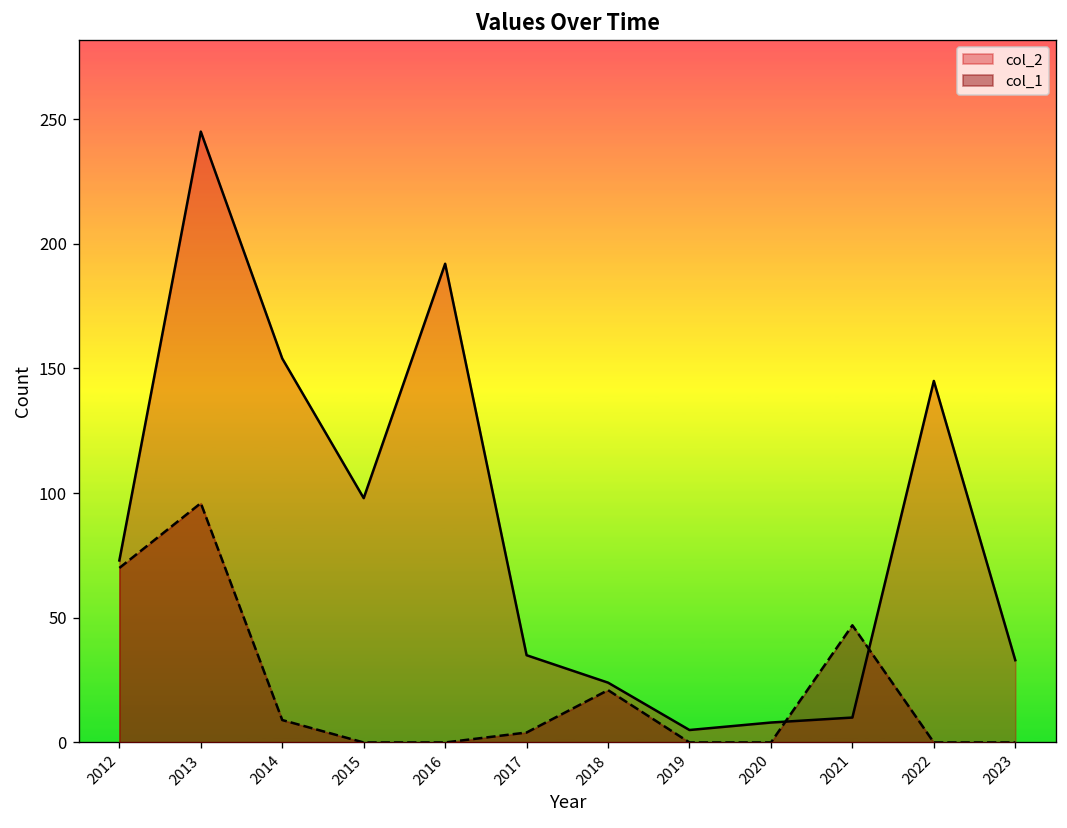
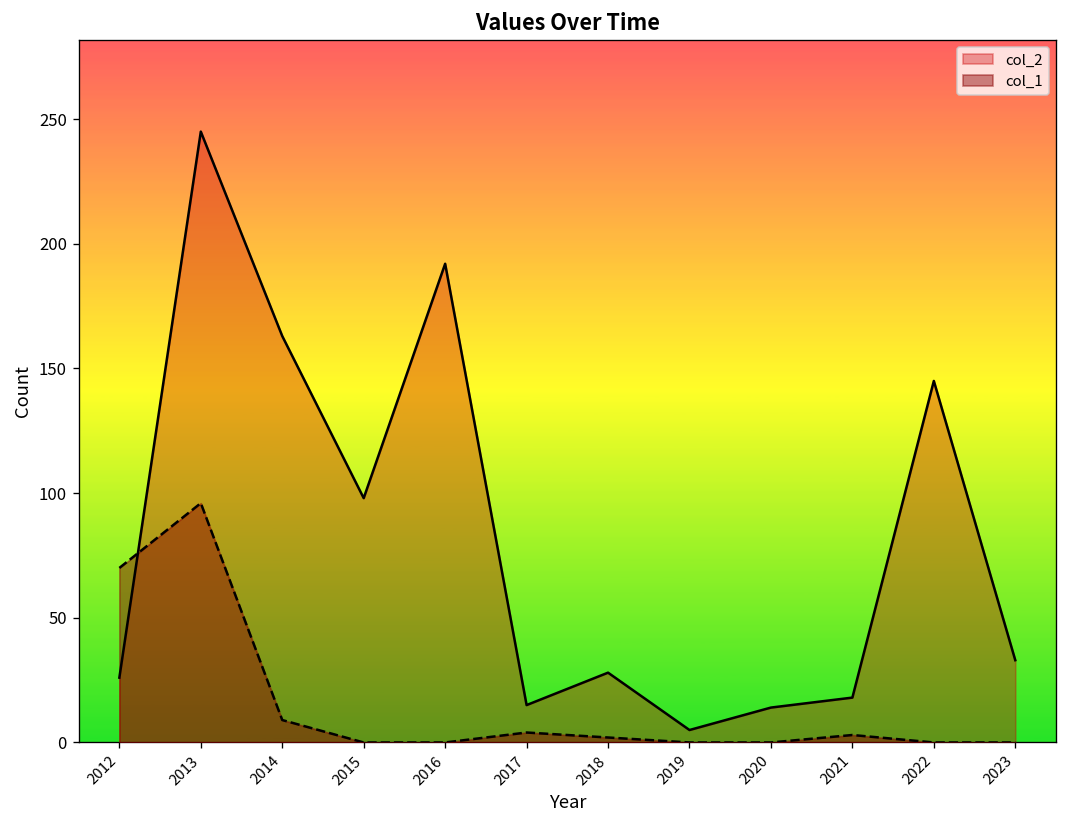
col_2, 2012: 73 -> 26
col_2, 2014: 154 -> 163
col_2, 2017: 35 -> 15
col_2, 2018: 24 -> 28
col_1, 2018: 21 -> 2
col_2, 2020: 8 -> 14
col_2, 2021: 10 -> 18
col_1, 2021: 47 -> 3
